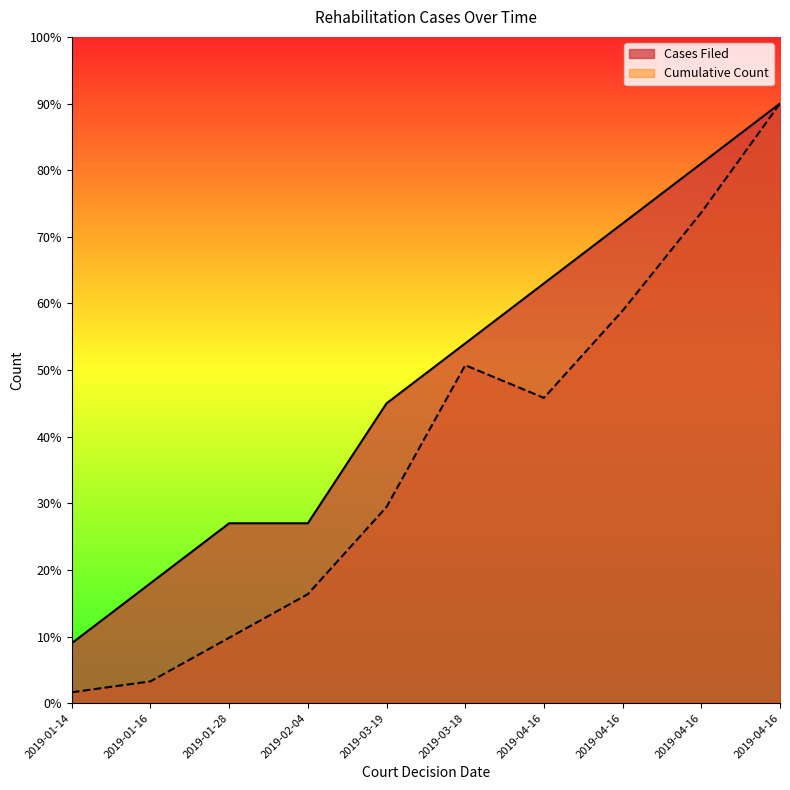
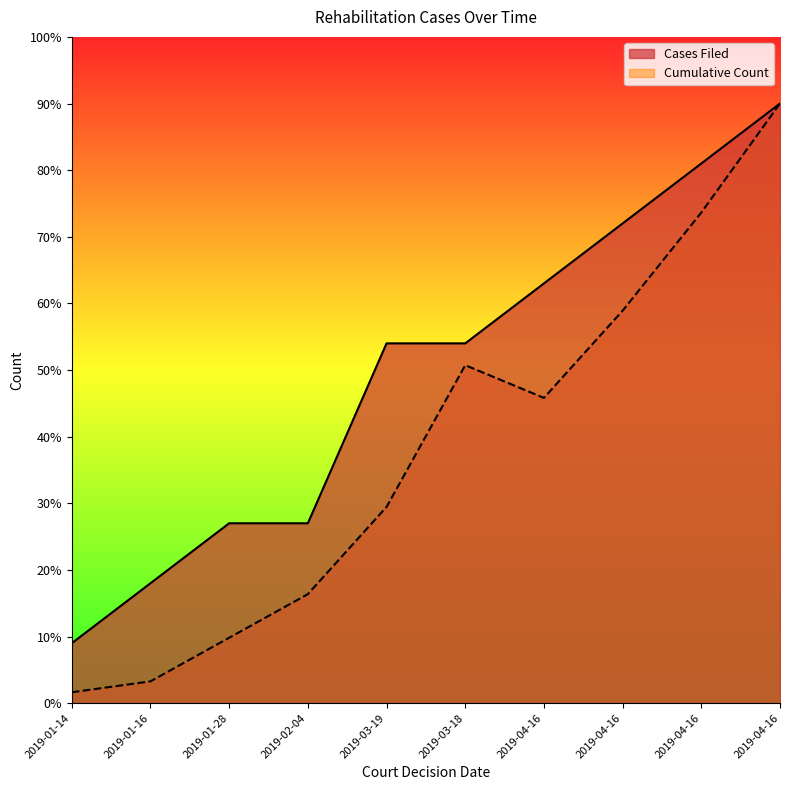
Cases Filed, 2019-03-19: 45% -> 54%
